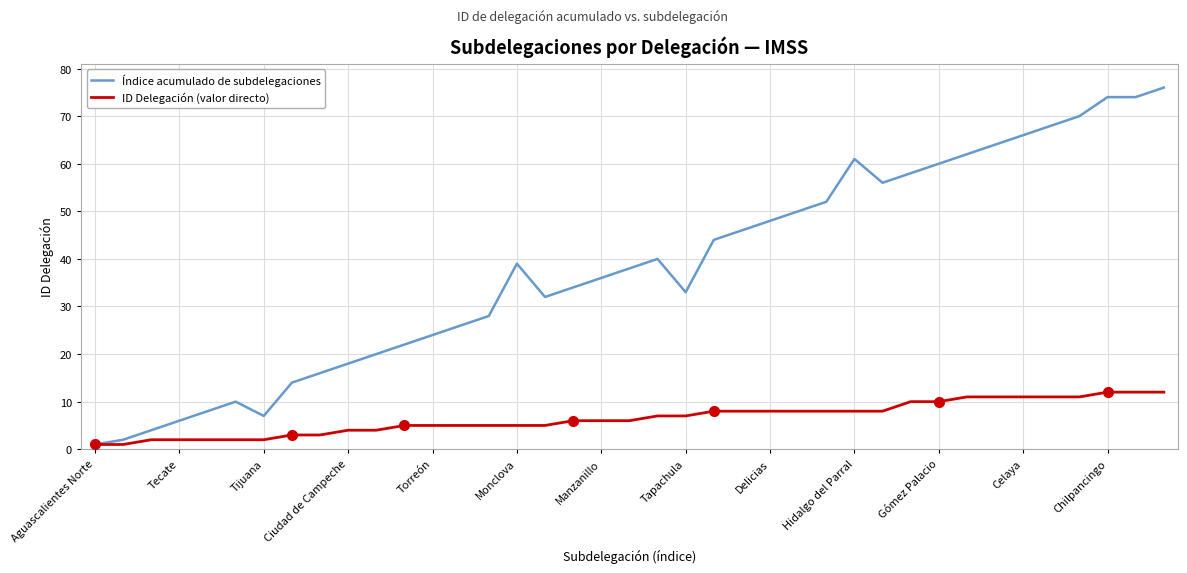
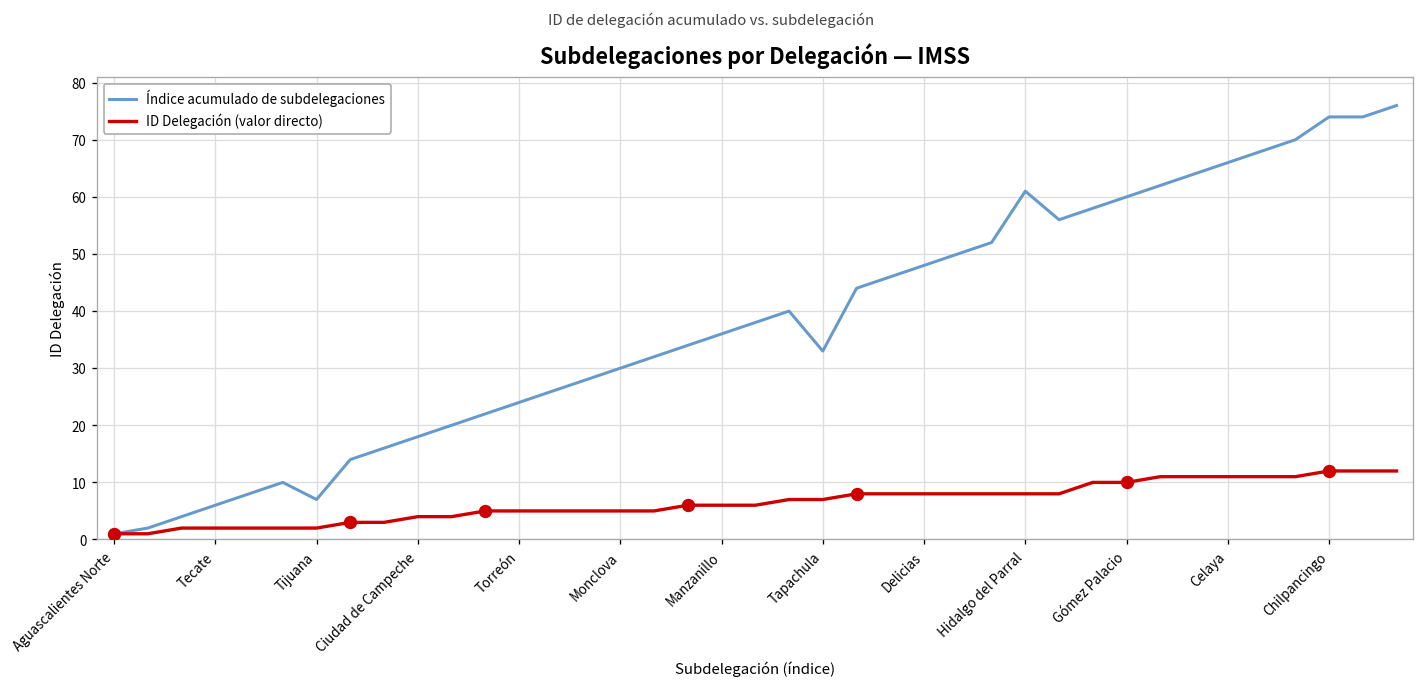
Índice acumulado de subdelegaciones, Monclova: 39 -> 30
